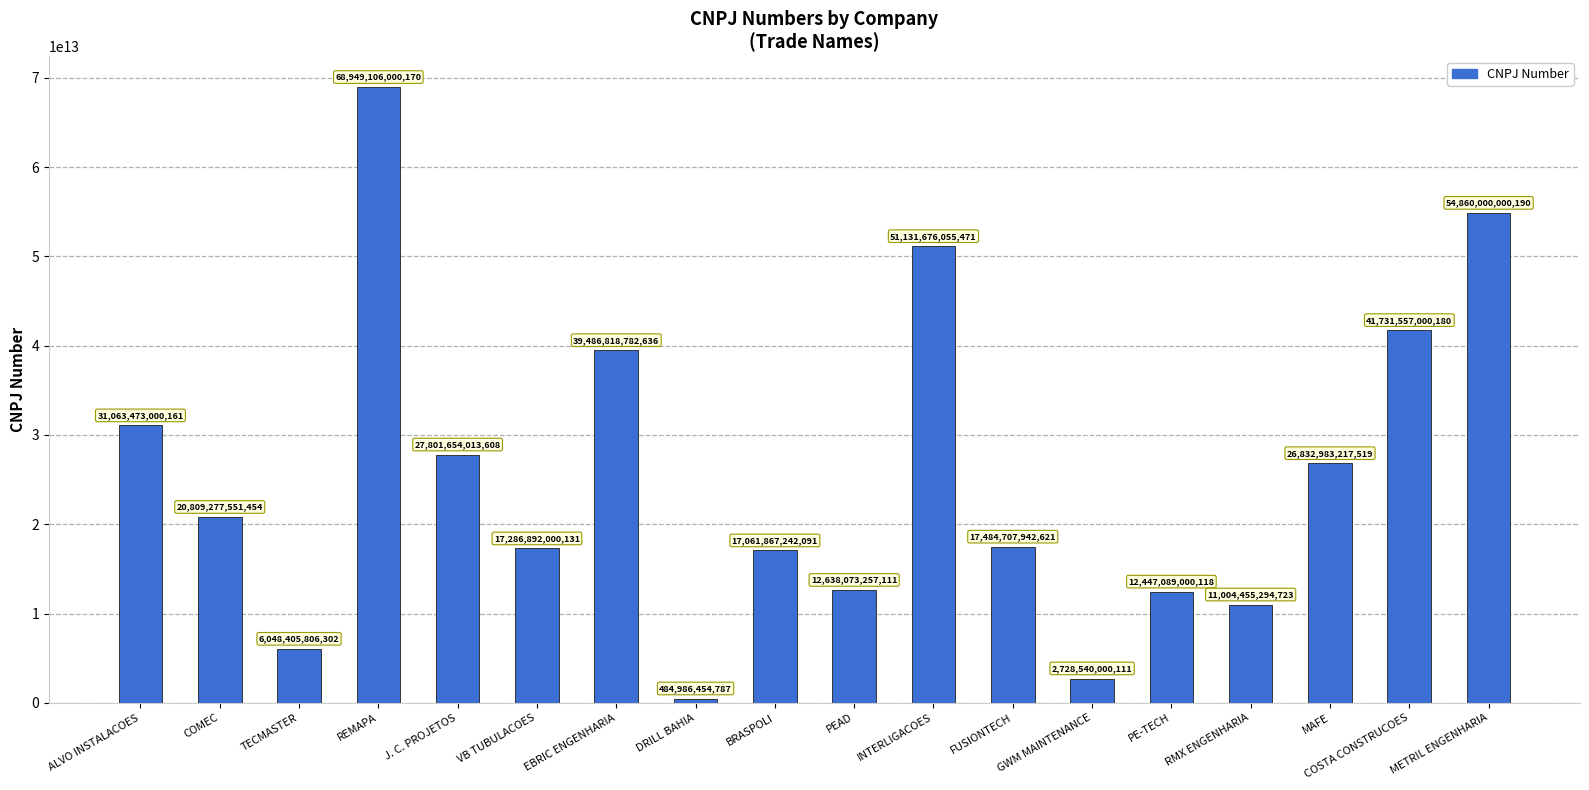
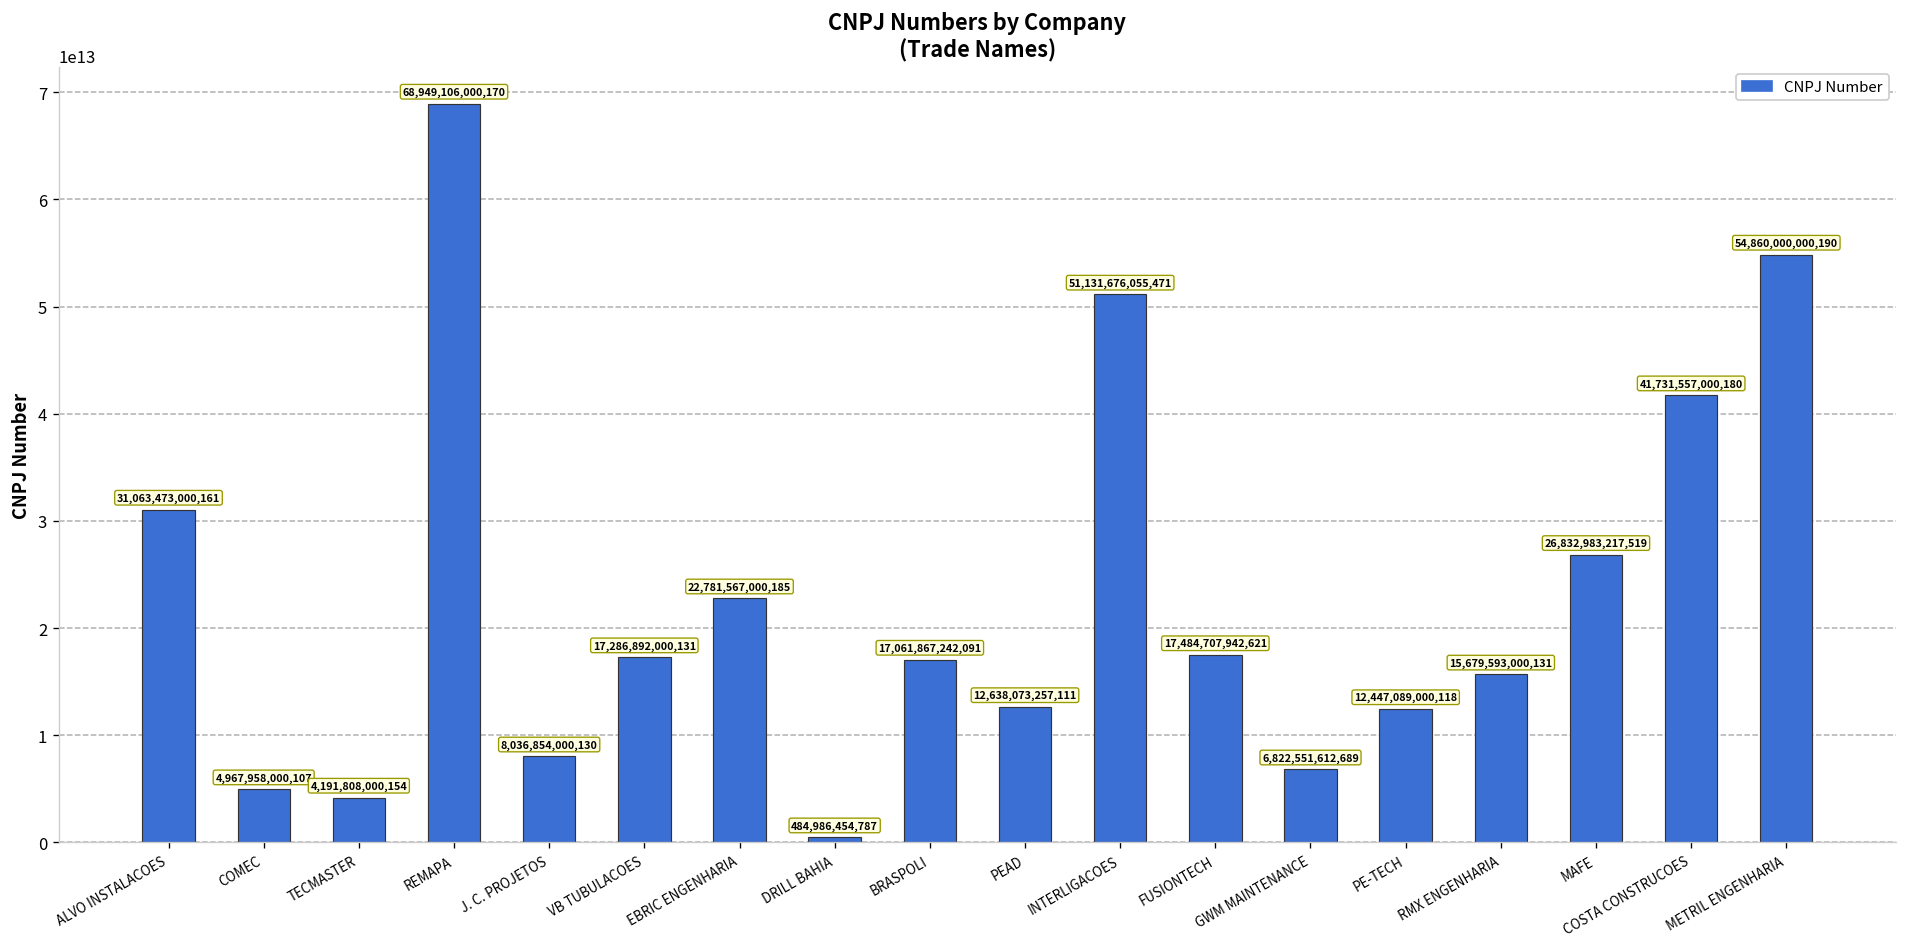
COMEC: 20,809,277,551,454 -> 4,967,958,000,107
TECMASTER: 6,048,405,806,302 -> 4,191,808,000,154
J. C. PROJETOS: 27,801,654,013,608 -> 8,036,854,000,130
EBRIC ENGENHARIA: 39,486,818,782,636 -> 22,781,567,000,185
GWM MAINTENANCE: 2,728,540,000,111 -> 6,822,551,612,689
RMX ENGENHARIA: 11,004,455,294,723 -> 15,679,593,000,131
